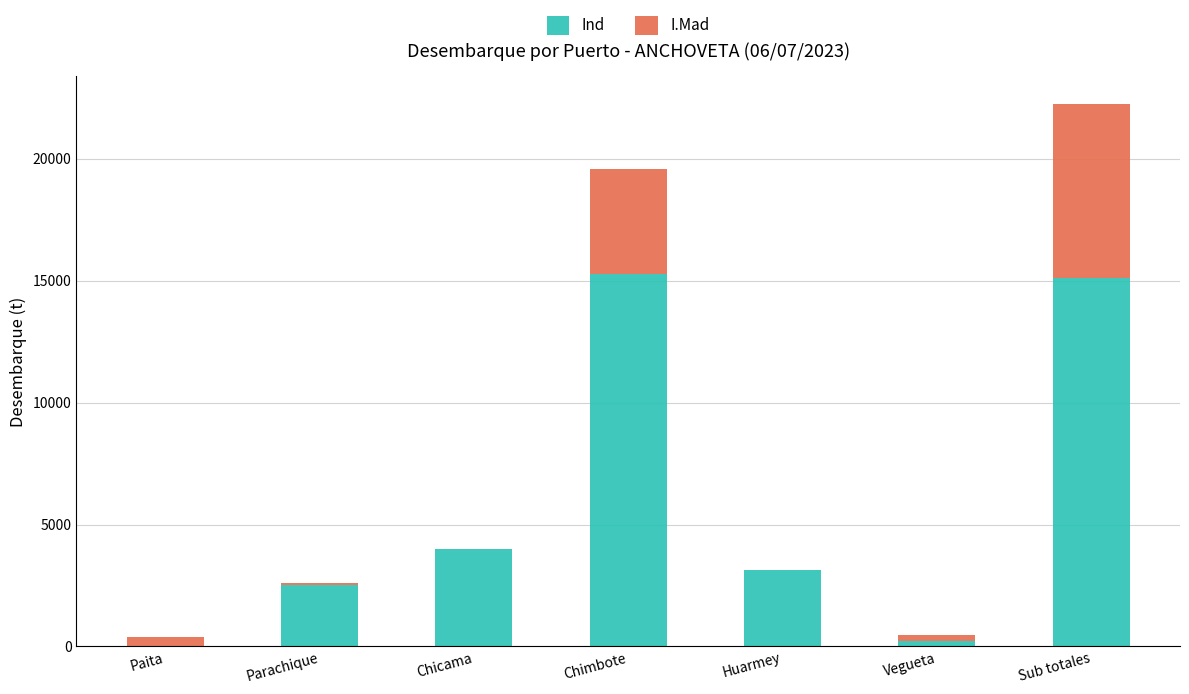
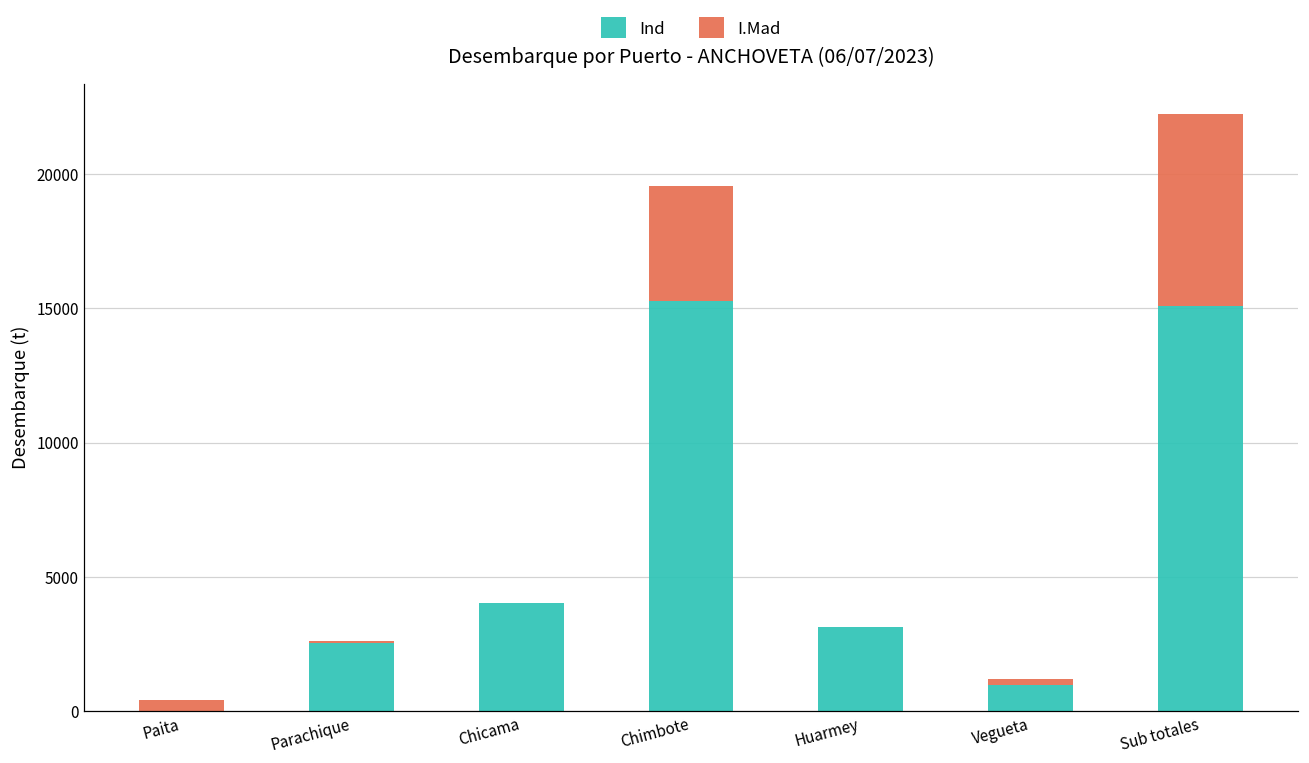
Ind, Vegueta: 200 -> 900
